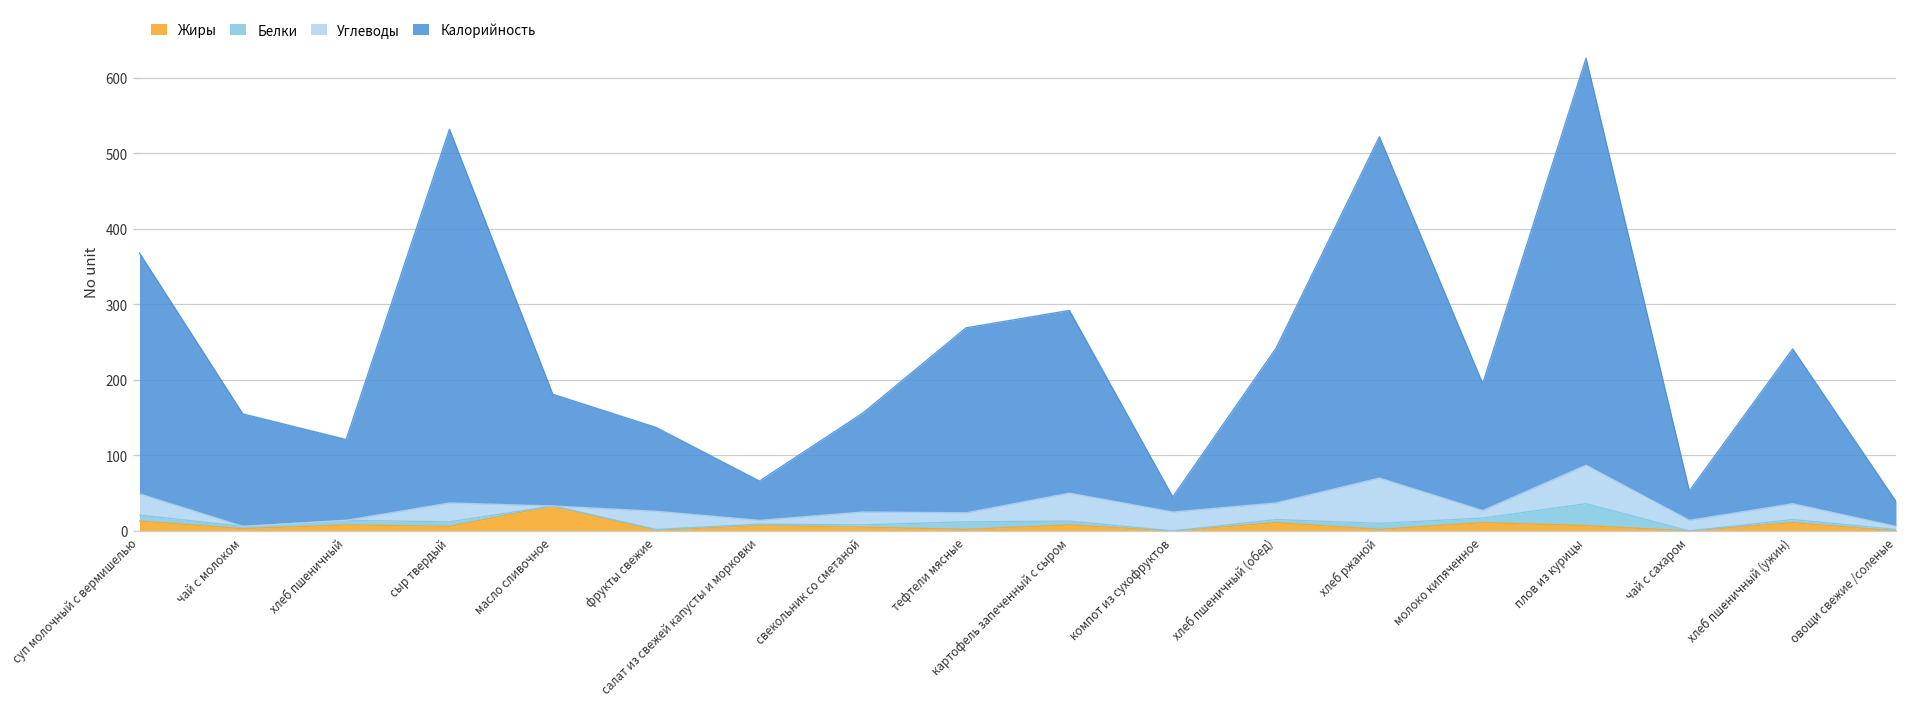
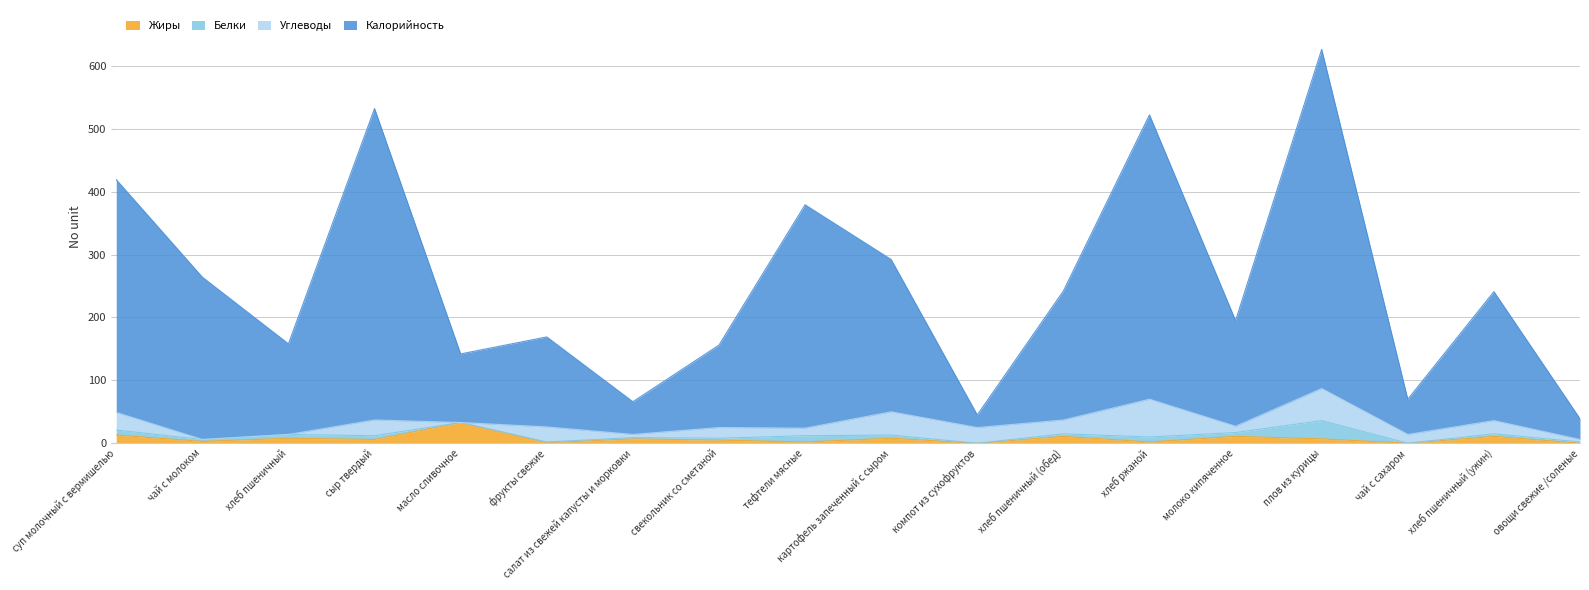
Калорийность, суп молочный с вермишелью: 320 -> 370
Калорийность, чай с молоком: 150 -> 260
Калорийность, хлеб пшеничный: 110 -> 140
Калорийность, масло сливочное: 150 -> 110
Калорийность, фрукты свежие: 110 -> 140
Калорийность, тефтели мясные: 250 -> 360
Калорийность, чай с сахаром: 40 -> 60
